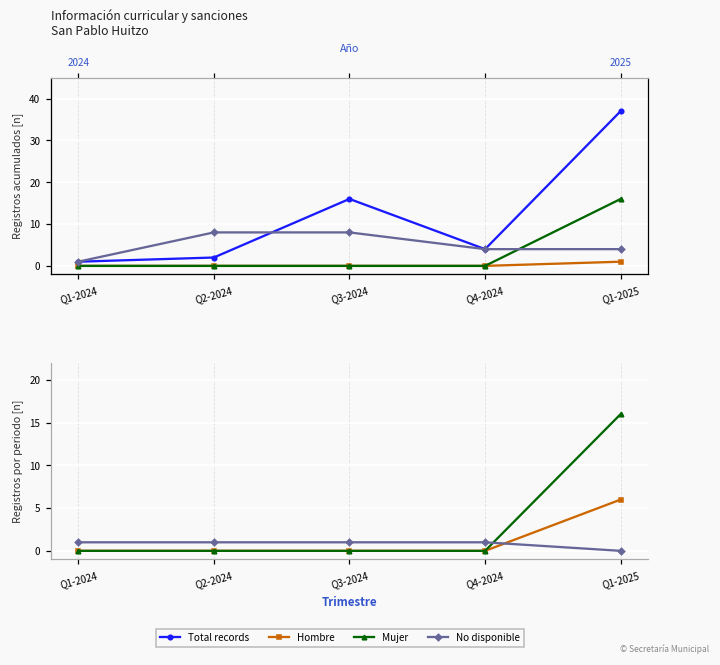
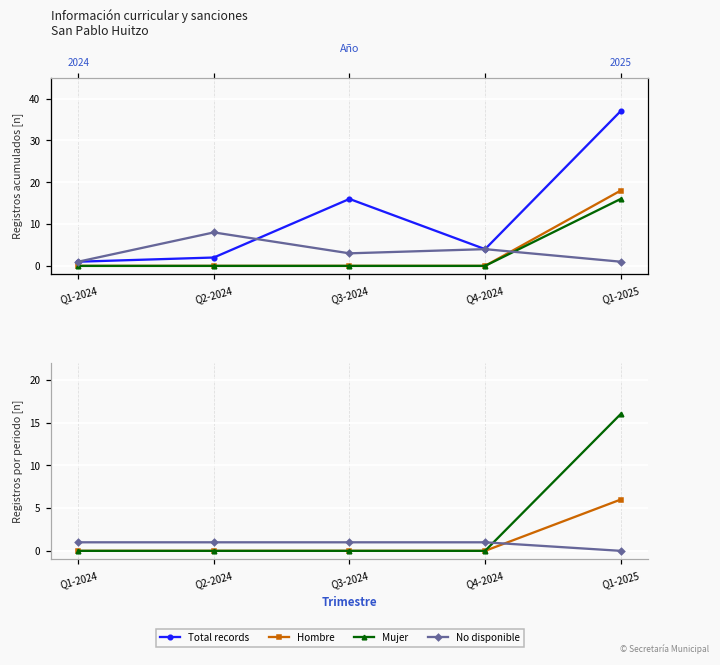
Información curricular y sanciones San Pablo Huitzo, No disponible, Q3-2024: 8 -> 3
Información curricular y sanciones San Pablo Huitzo, Hombre, Q1-2025: 1 -> 18
Información curricular y sanciones San Pablo Huitzo, No disponible, Q1-2025: 4 -> 1
